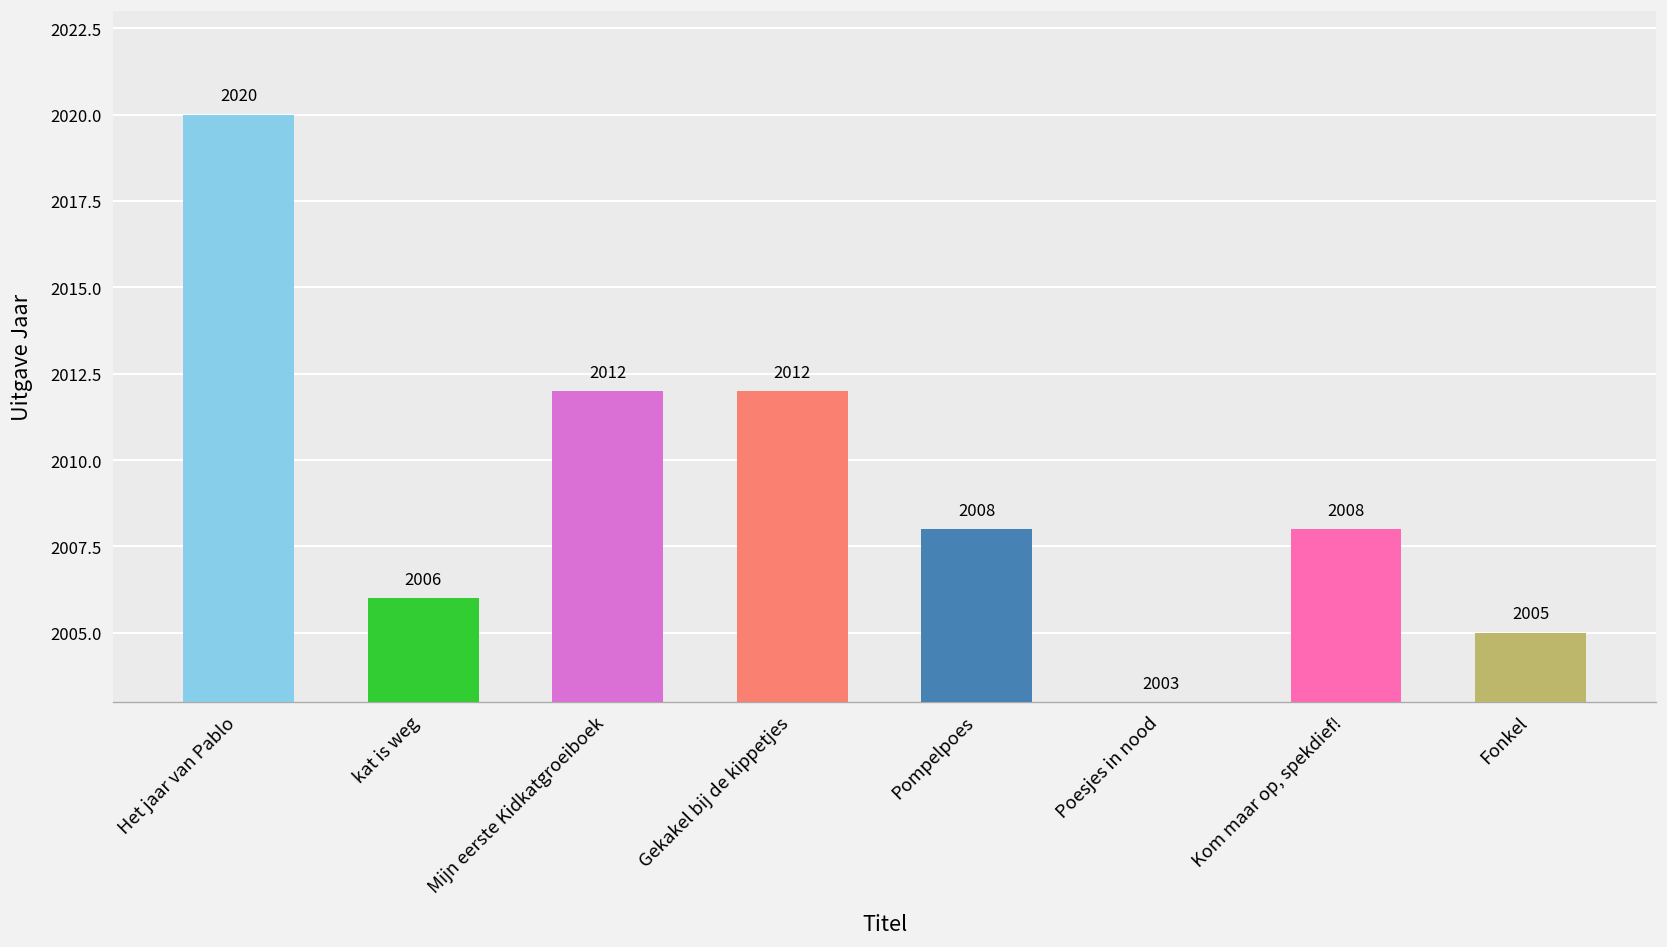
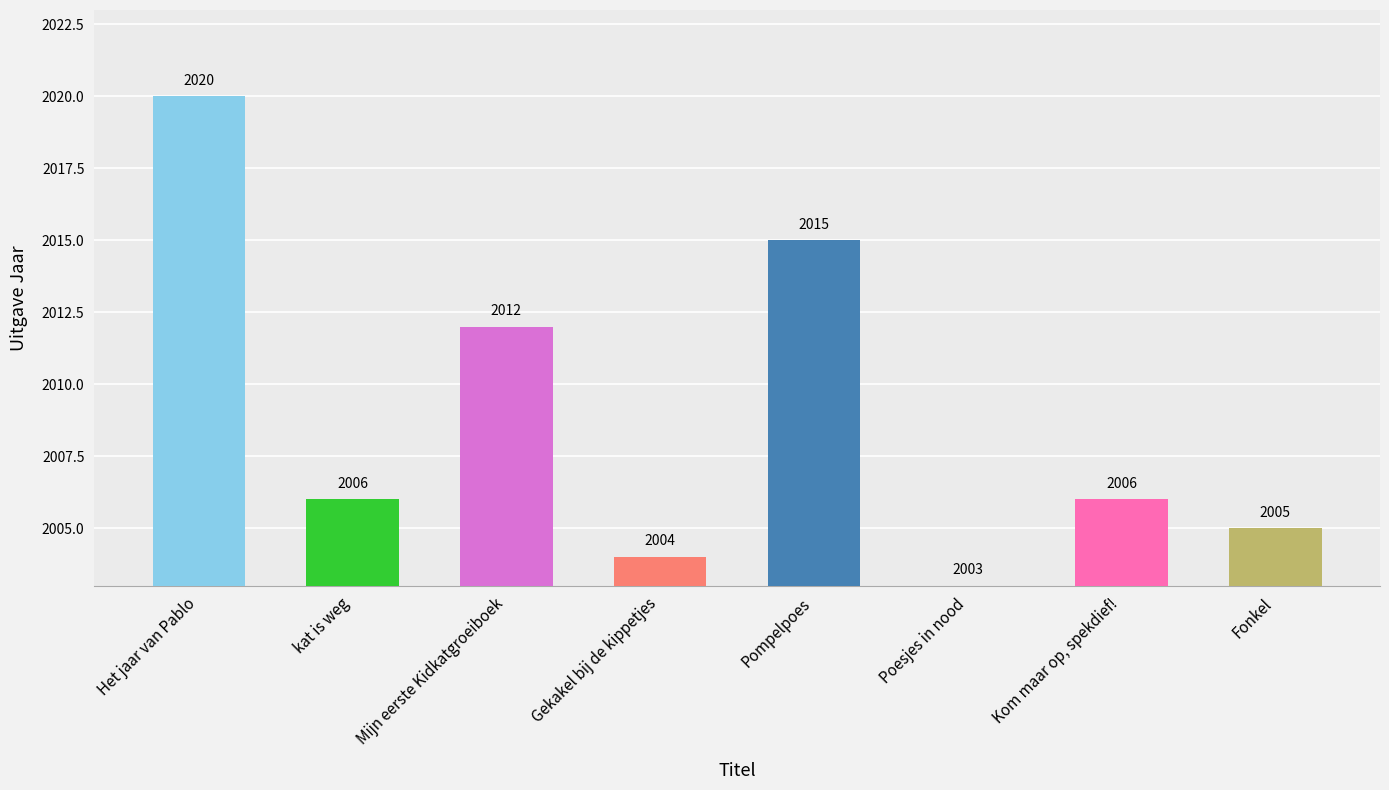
Gekakel bij de kippetjes: 2012 -> 2004
Pompelpoes: 2008 -> 2015
Kom maar op, spekdief!: 2008 -> 2006
